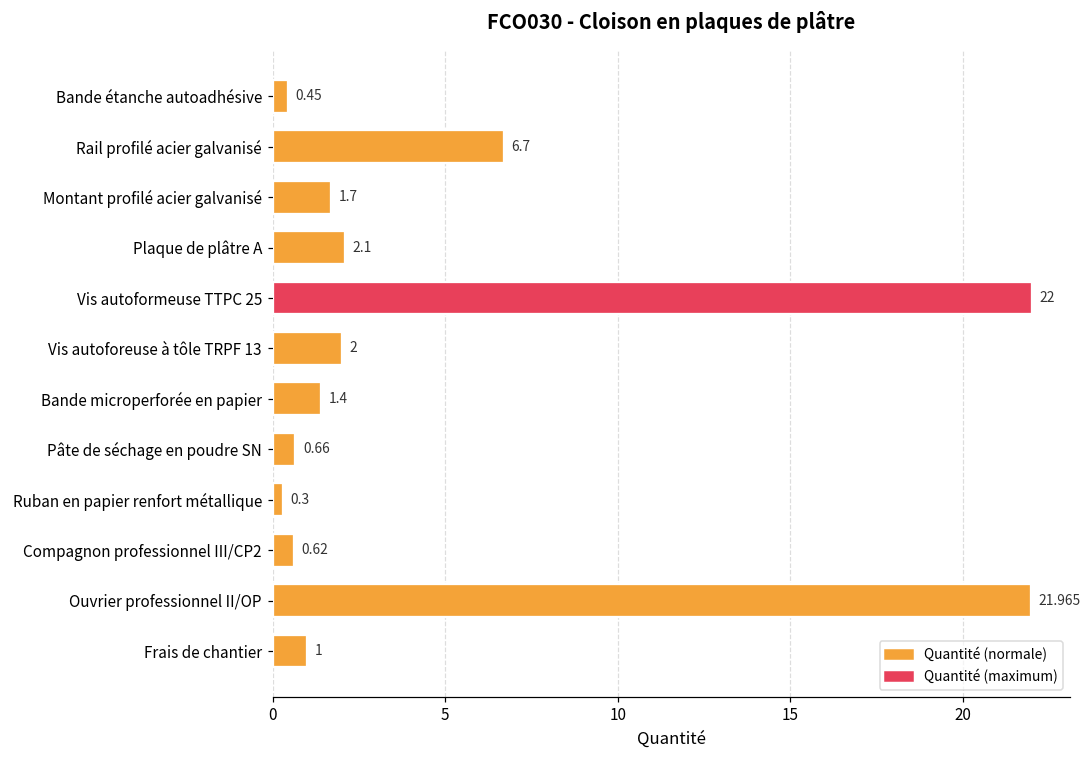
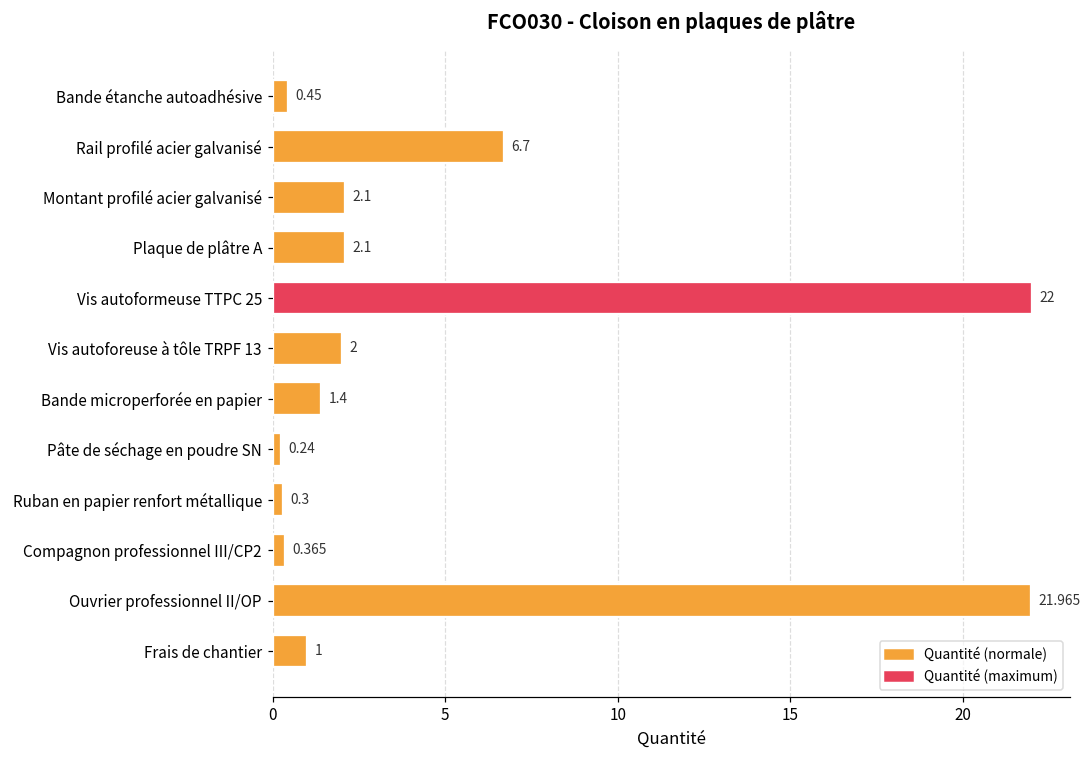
Montant profilé acier galvanisé: 1.7 -> 2.1
Pâte de séchage en poudre SN: 0.66 -> 0.24
Compagnon professionnel III/CP2: 0.62 -> 0.365
